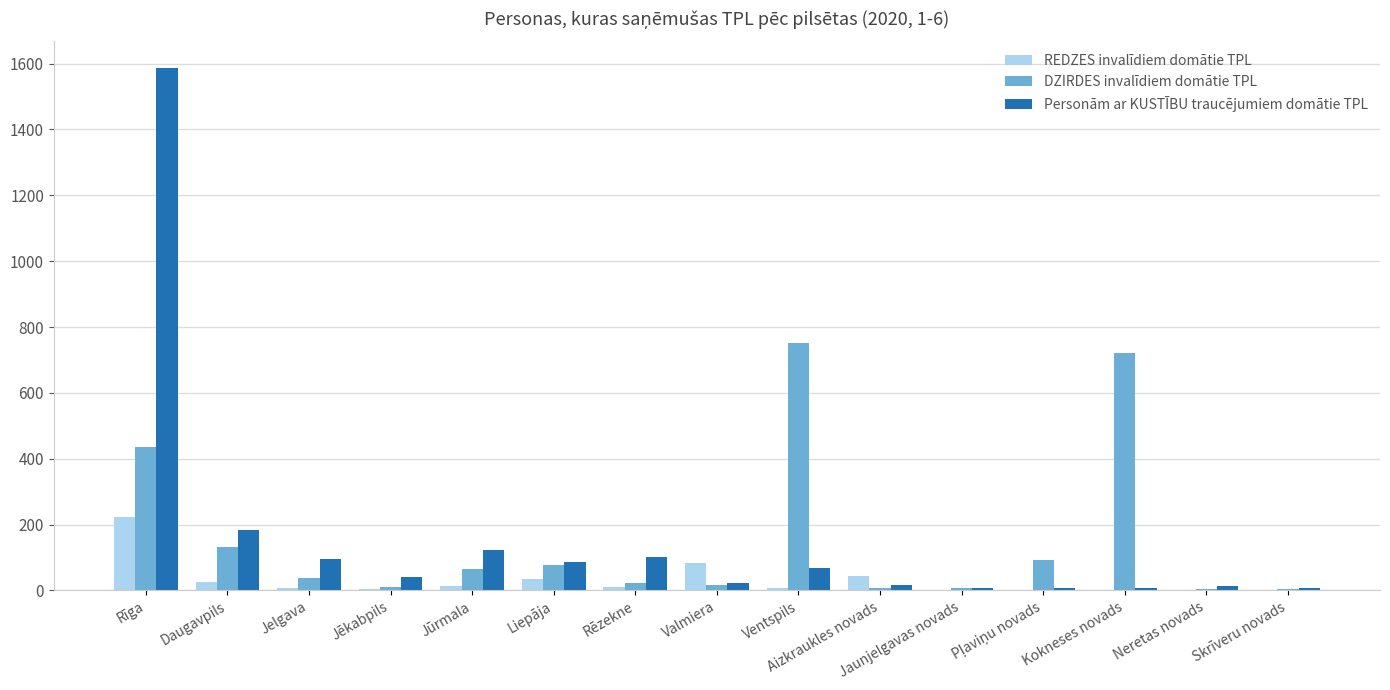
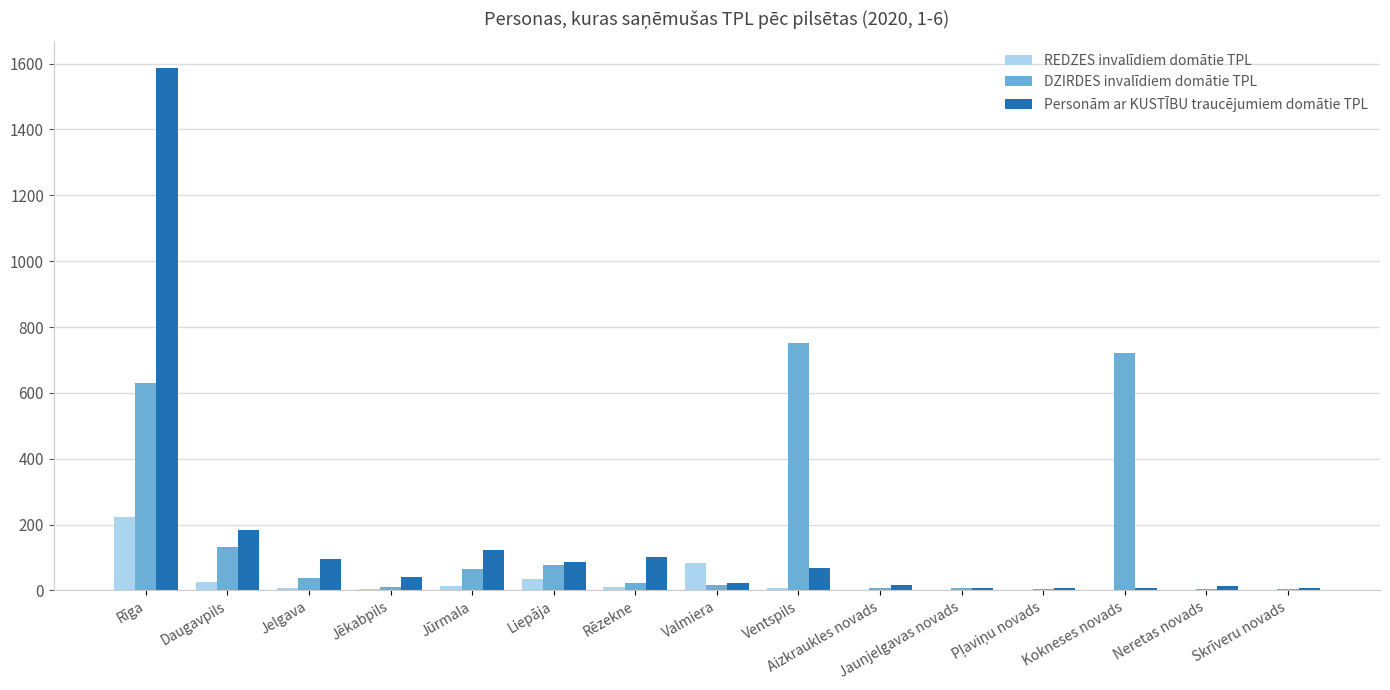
DZIRDES invalīdiem domātie TPL, Rīga: 440 -> 630
REDZES invalīdiem domātie TPL, Aizkraukles novads: 40 -> 0
DZIRDES invalīdiem domātie TPL, Pļaviņu novads: 90 -> 10
